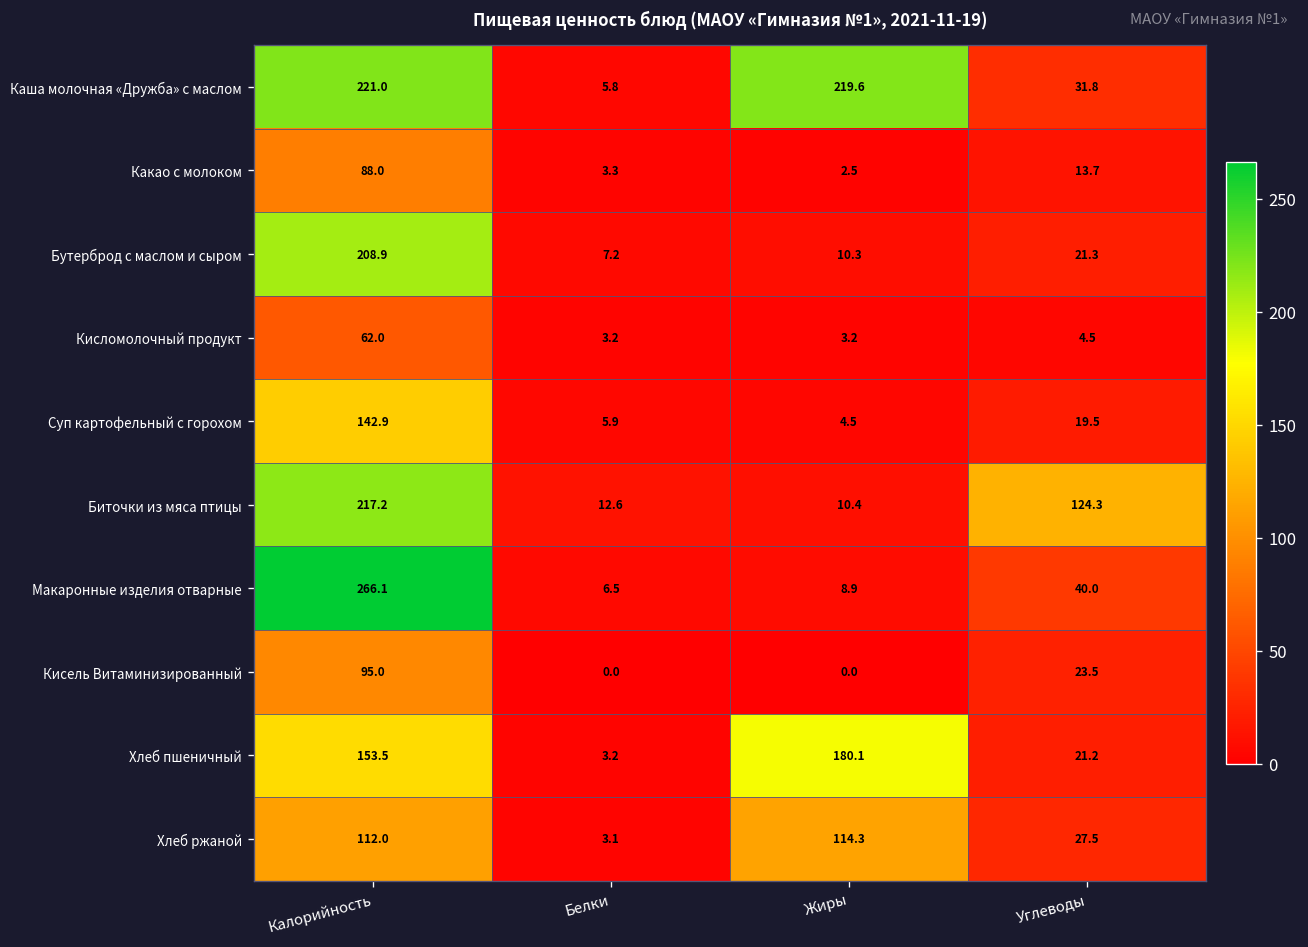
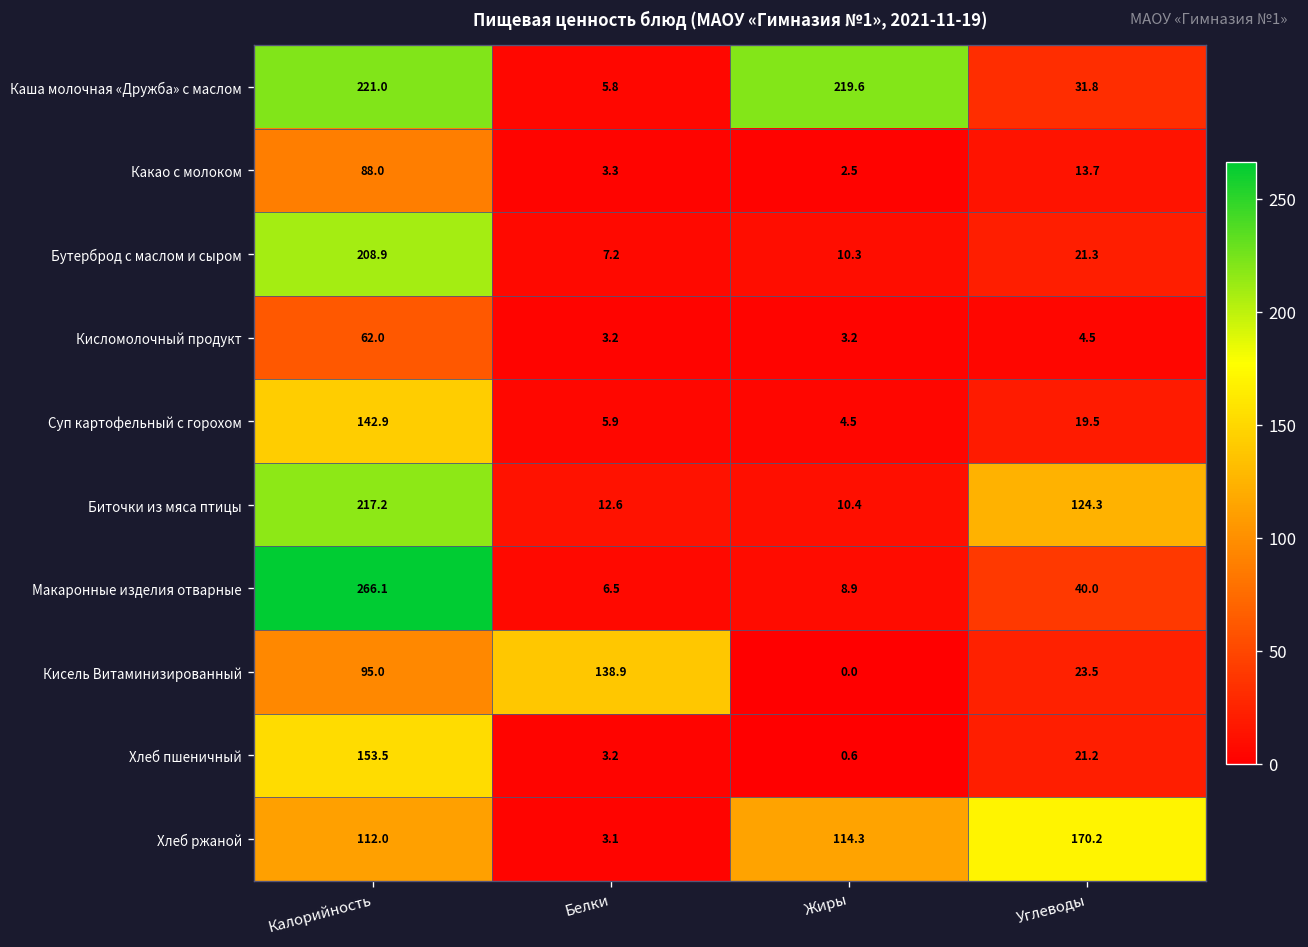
Кисель Витаминизированный, Белки: 0.0 -> 138.9
Хлеб пшеничный, Жиры: 180.1 -> 0.6
Хлеб ржаной, Углеводы: 27.5 -> 170.2
